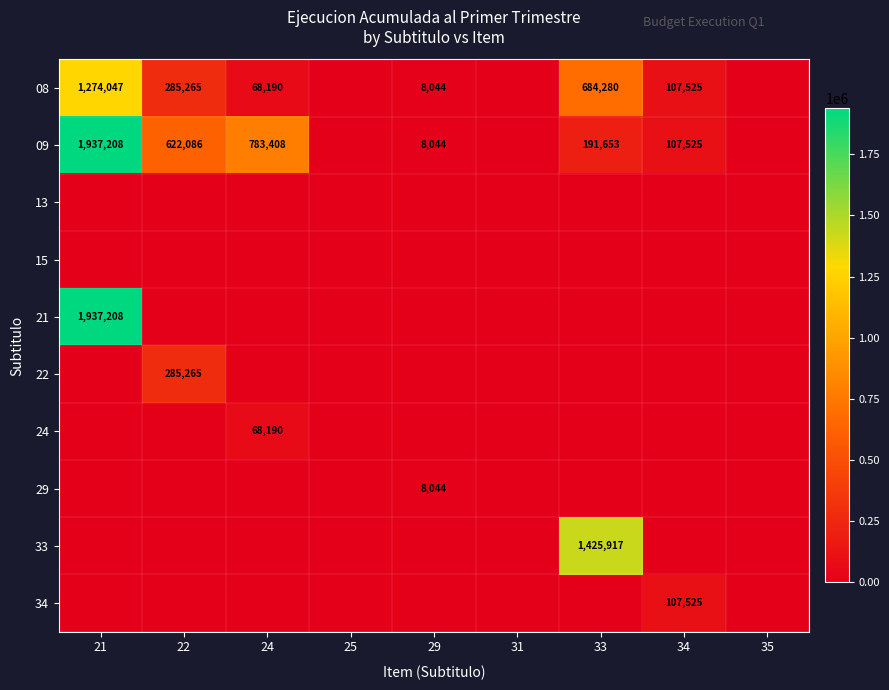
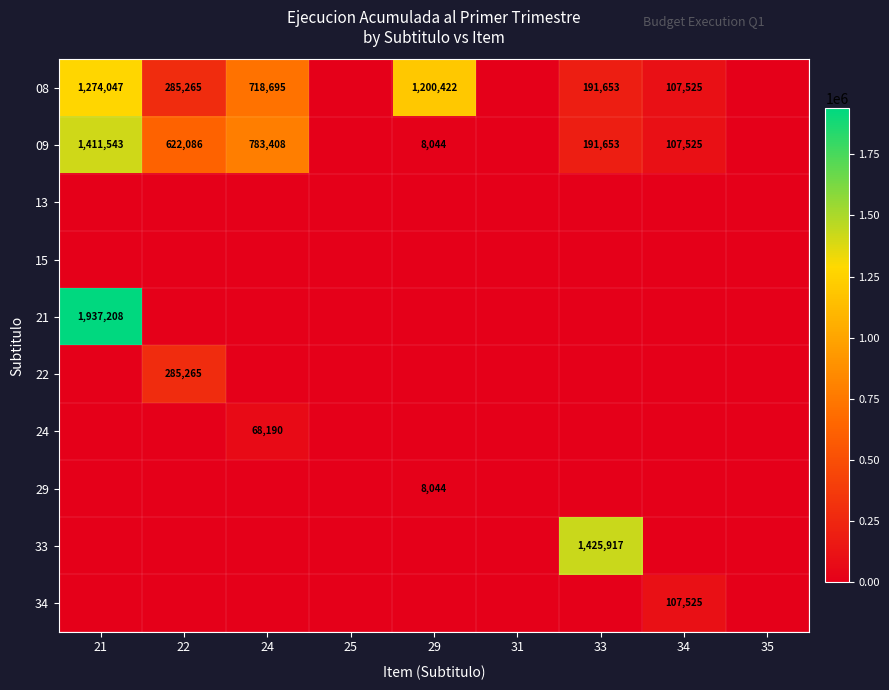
08, 24: 68,190 -> 718,695
08, 29: 8,044 -> 1,200,422
08, 33: 684,280 -> 191,653
09, 21: 1,937,208 -> 1,411,543
